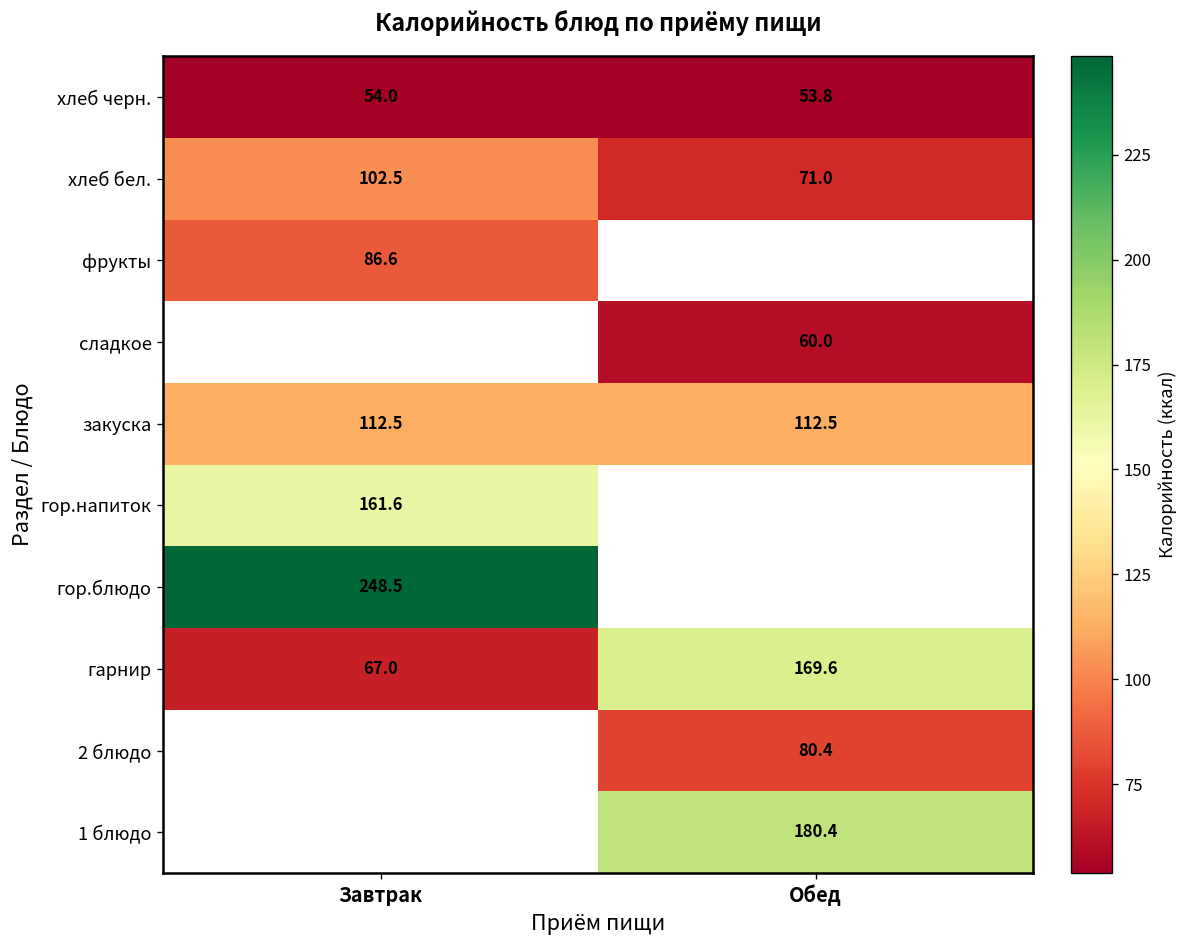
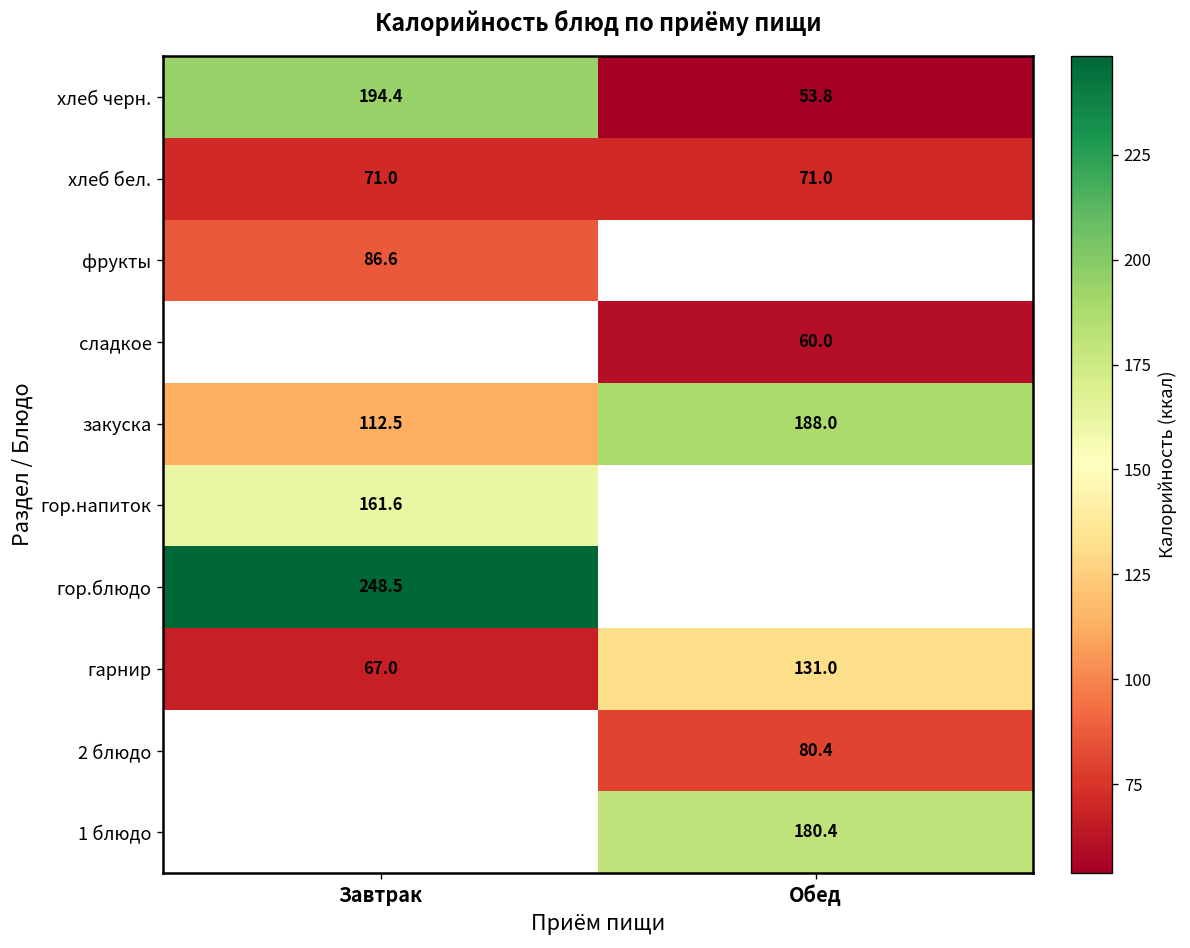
хлеб черн., Завтрак: 54.0 -> 194.4
хлеб бел., Завтрак: 102.5 -> 71.0
закуска, Обед: 112.5 -> 188.0
гарнир, Обед: 169.6 -> 131.0
